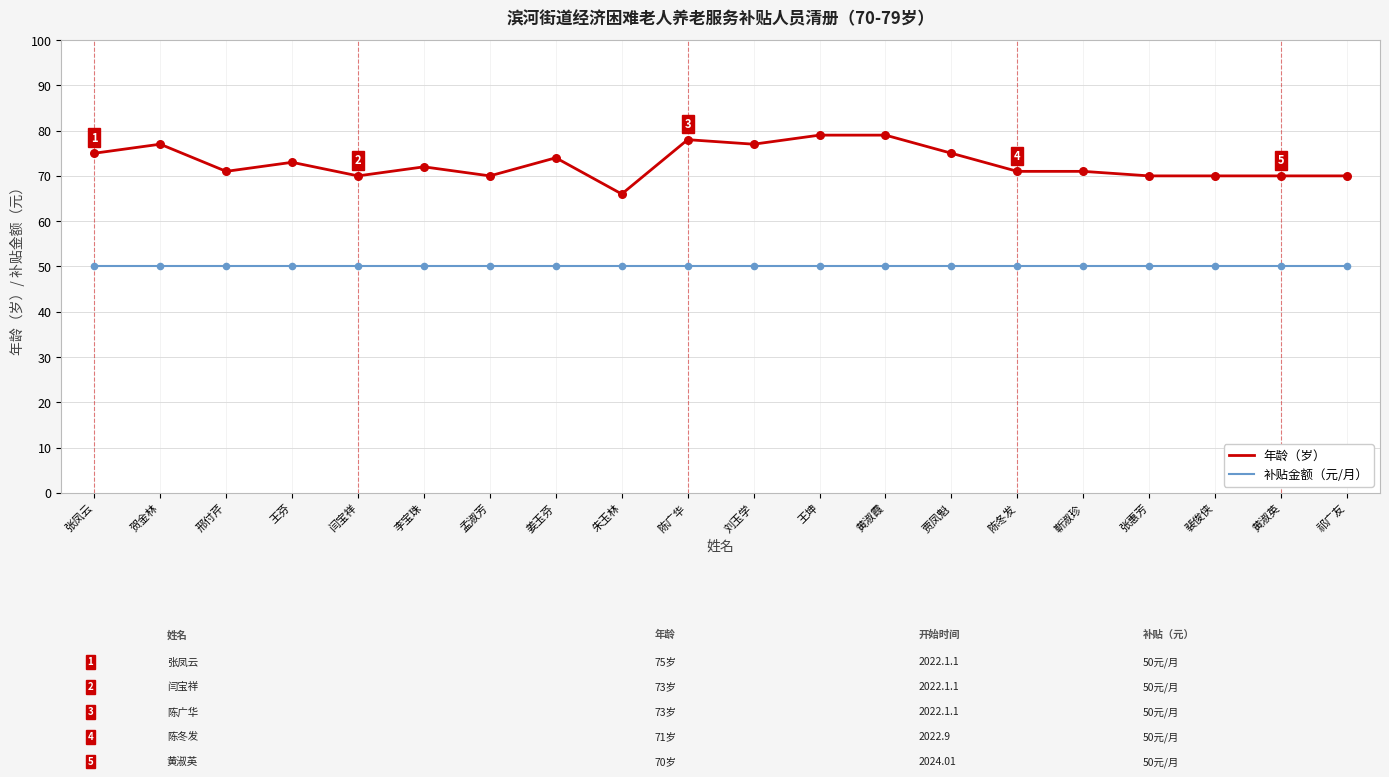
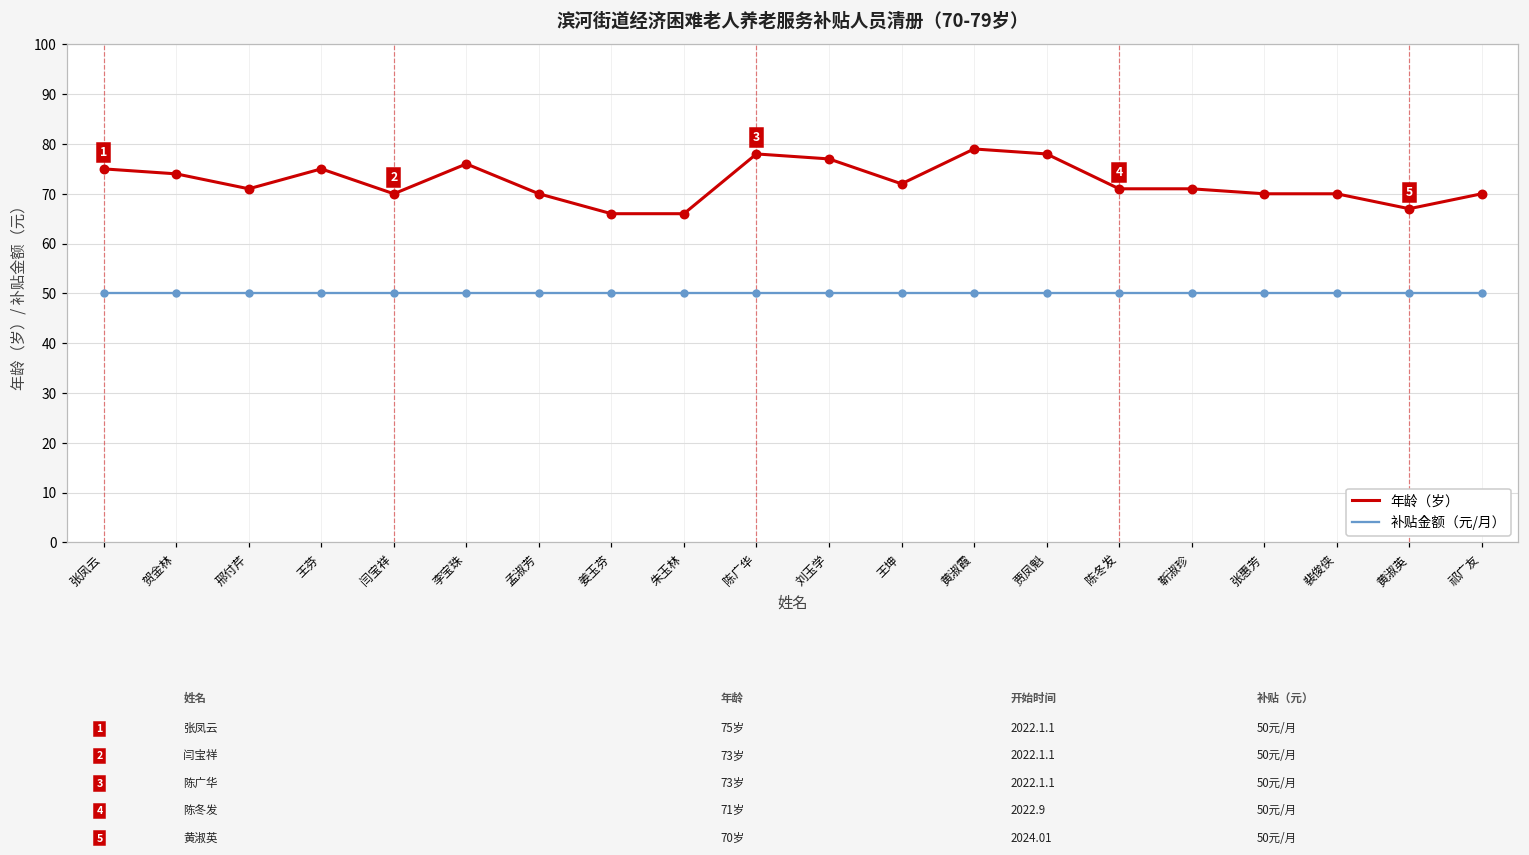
年龄（岁）, 贺金林: 77 -> 74
年龄（岁）, 王芬: 73 -> 75
年龄（岁）, 李宝珠: 72 -> 76
年龄（岁）, 姜玉芬: 74 -> 66
年龄（岁）, 王坤: 79 -> 72
年龄（岁）, 贾凤魁: 75 -> 78
年龄（岁）, 黄淑英: 70 -> 67
